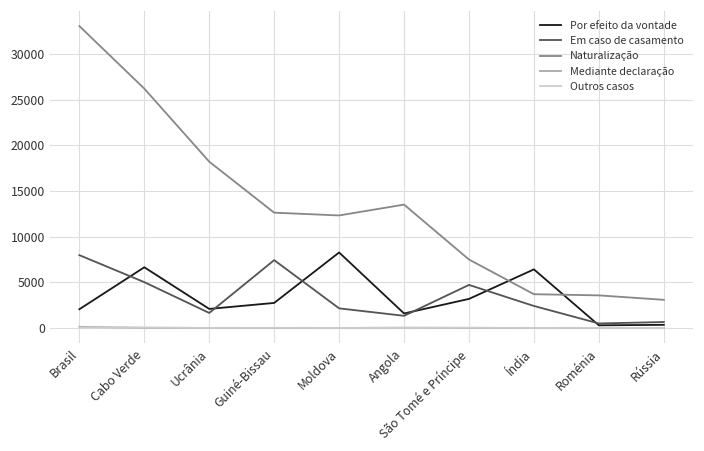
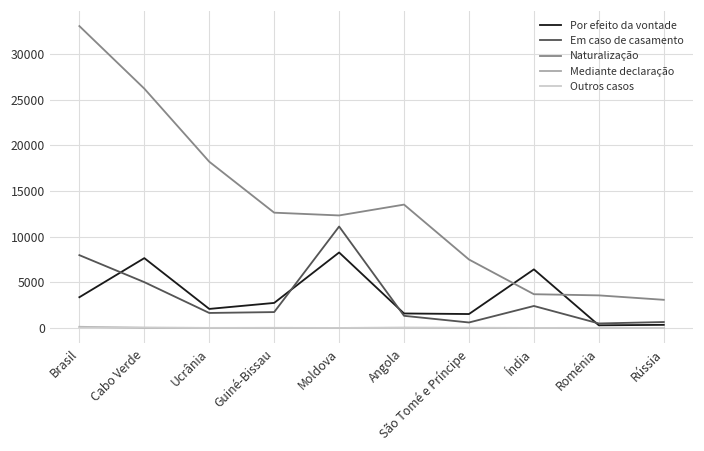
Por efeito da vontade, Brasil: 2000 -> 3000
Por efeito da vontade, Cabo Verde: 7000 -> 8000
Em caso de casamento, Guiné-Bissau: 7000 -> 2000
Em caso de casamento, Moldova: 2000 -> 11000
Por efeito da vontade, São Tomé e Príncipe: 3000 -> 2000
Em caso de casamento, São Tomé e Príncipe: 5000 -> 1000
